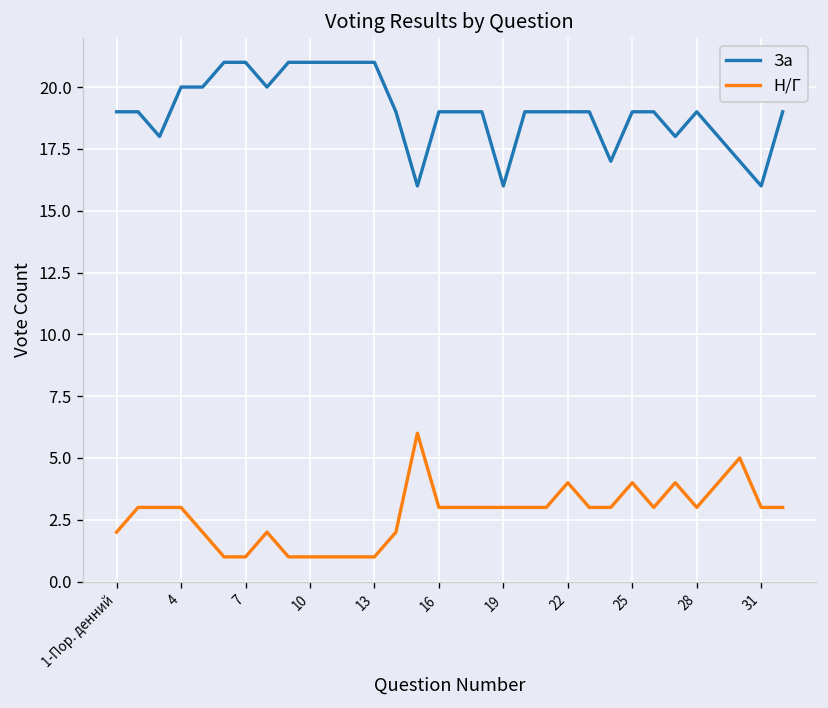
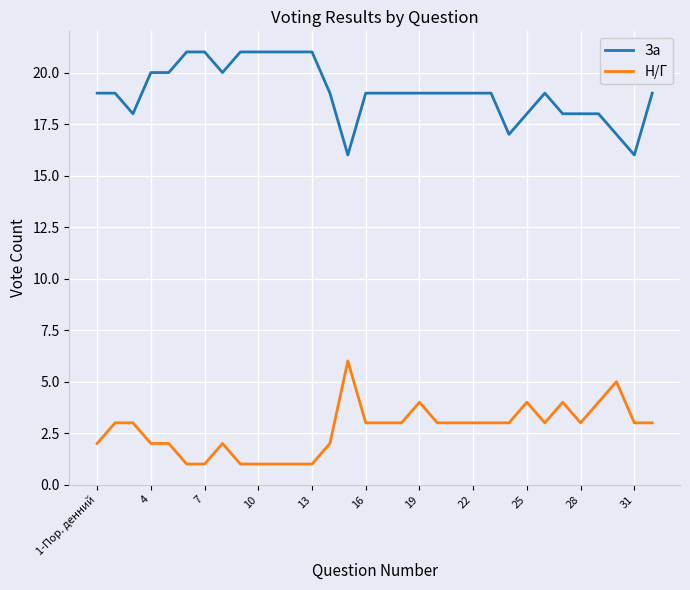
Н/Г, 4: 3 -> 2
За, 19: 16 -> 19
Н/Г, 19: 3 -> 4
Н/Г, 22: 4 -> 3
За, 25: 19 -> 18
За, 28: 19 -> 18
